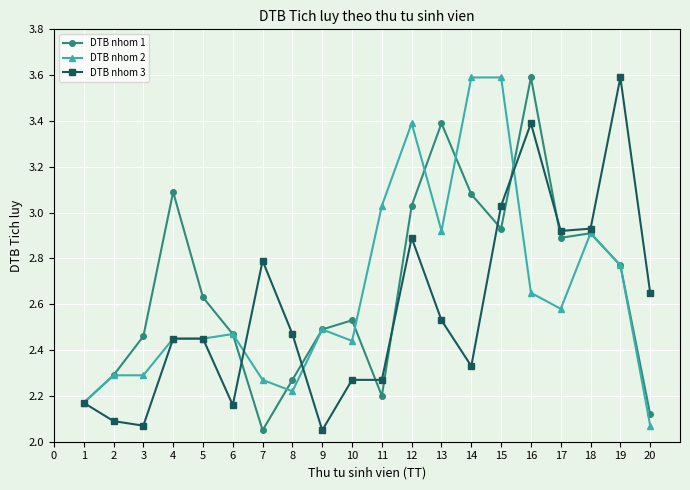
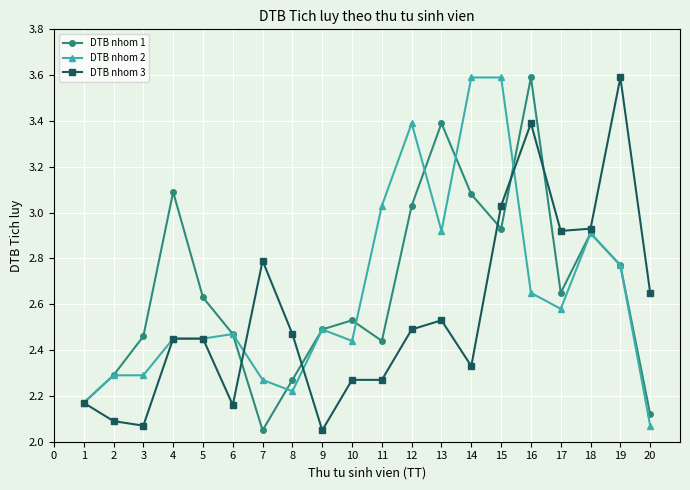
DTB nhom 1, 11: 2.20 -> 2.44
DTB nhom 3, 12: 2.89 -> 2.49
DTB nhom 1, 17: 2.89 -> 2.65
